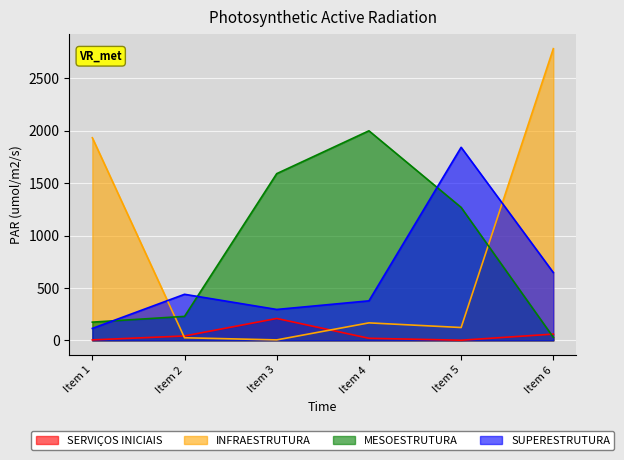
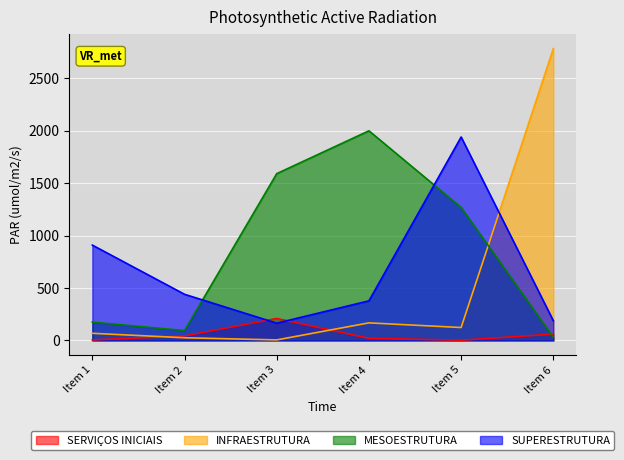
INFRAESTRUTURA, Item 1: 1930 -> 70
SUPERESTRUTURA, Item 1: 110 -> 910
MESOESTRUTURA, Item 2: 230 -> 90
SUPERESTRUTURA, Item 3: 290 -> 160
SUPERESTRUTURA, Item 5: 1840 -> 1940
SUPERESTRUTURA, Item 6: 650 -> 190
